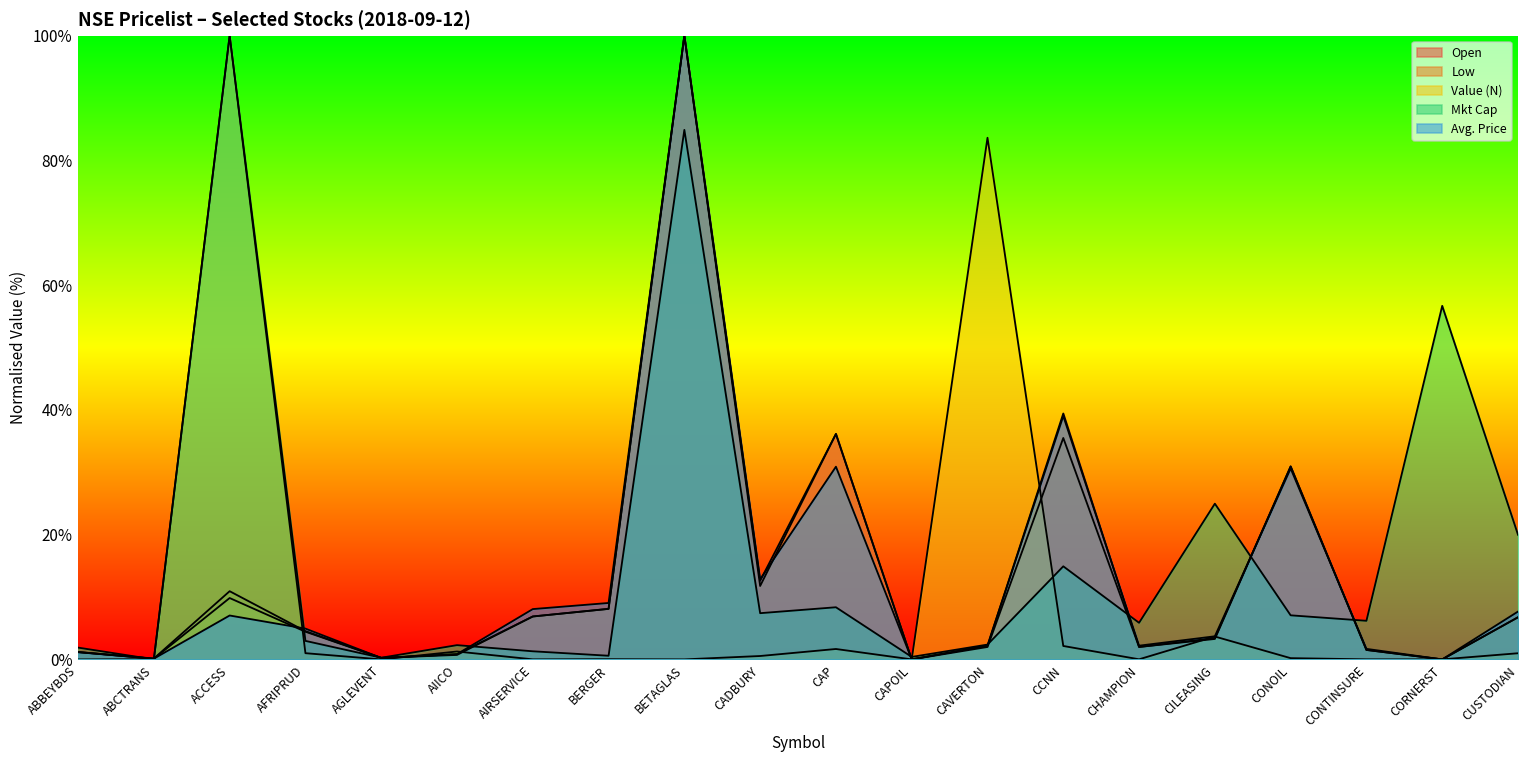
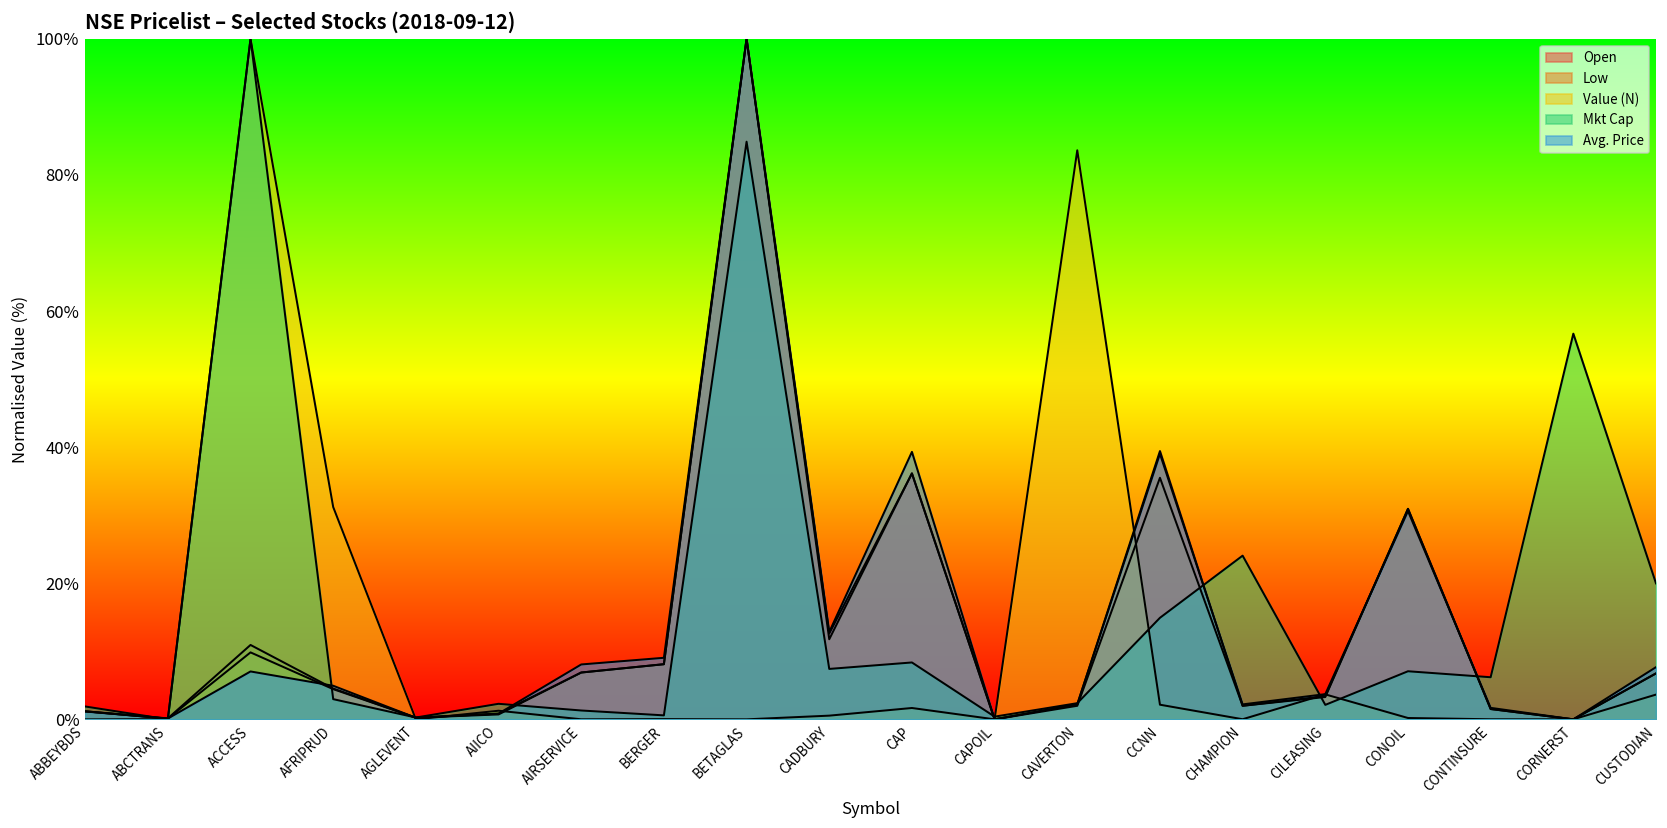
Value (N), AFRIPRUD: 1% -> 31%
Avg. Price, CAP: 31% -> 39%
Mkt Cap, CHAMPION: 6% -> 24%
Mkt Cap, CILEASING: 25% -> 2%
Value (N), CUSTODIAN: 1% -> 4%
